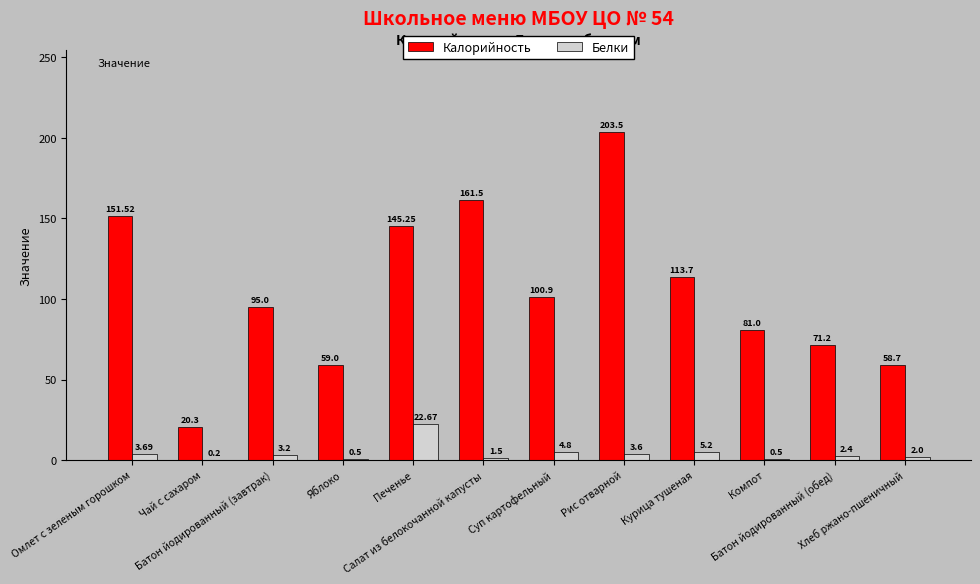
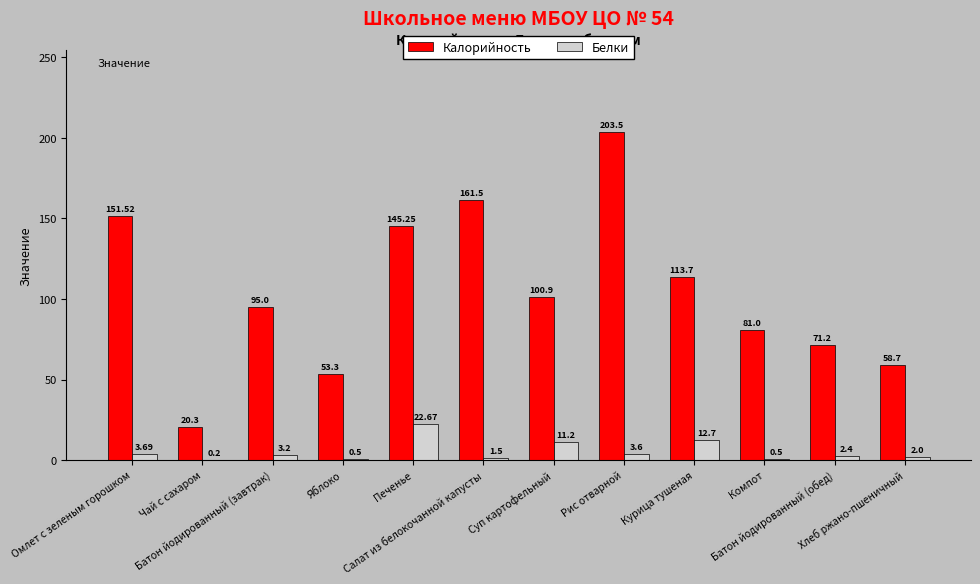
Калорийность, Яблоко: 59.0 -> 53.3
Белки, Суп картофельный: 4.8 -> 11.2
Белки, Курица тушеная: 5.2 -> 12.7
